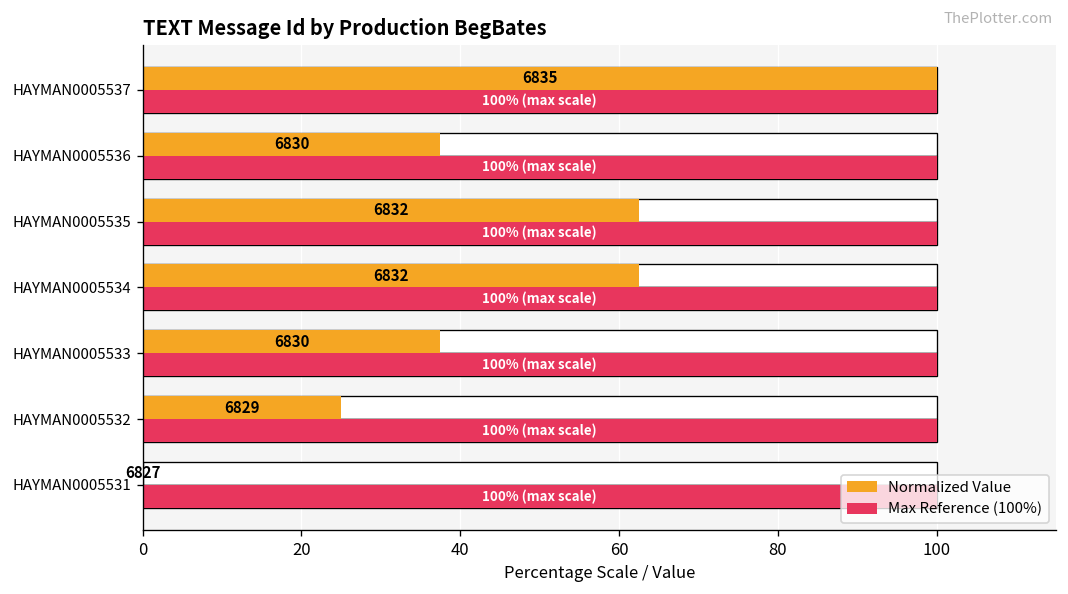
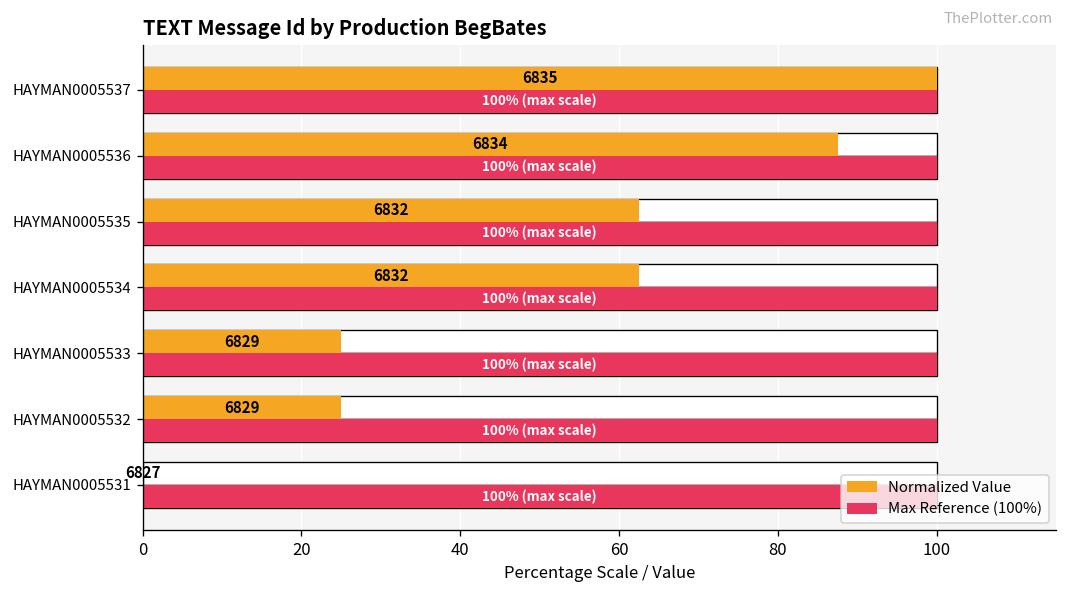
Normalized Value, HAYMAN0005536: 6830 -> 6834
Normalized Value, HAYMAN0005533: 6830 -> 6829
